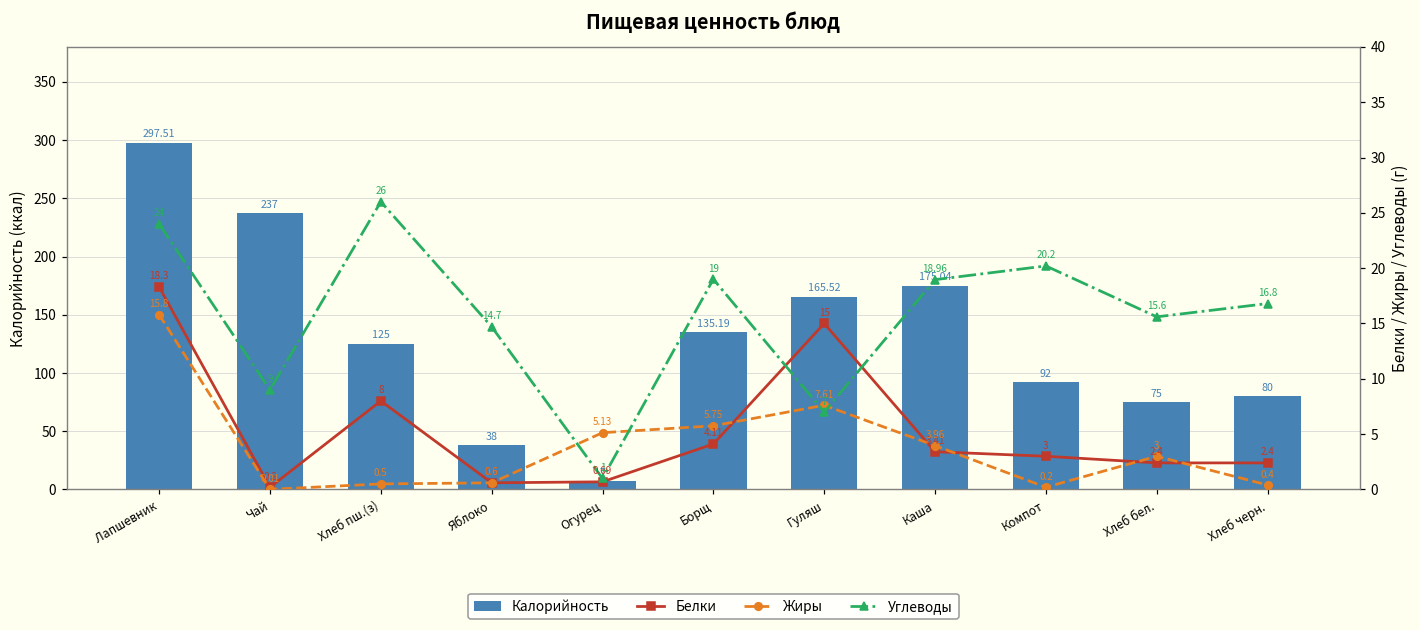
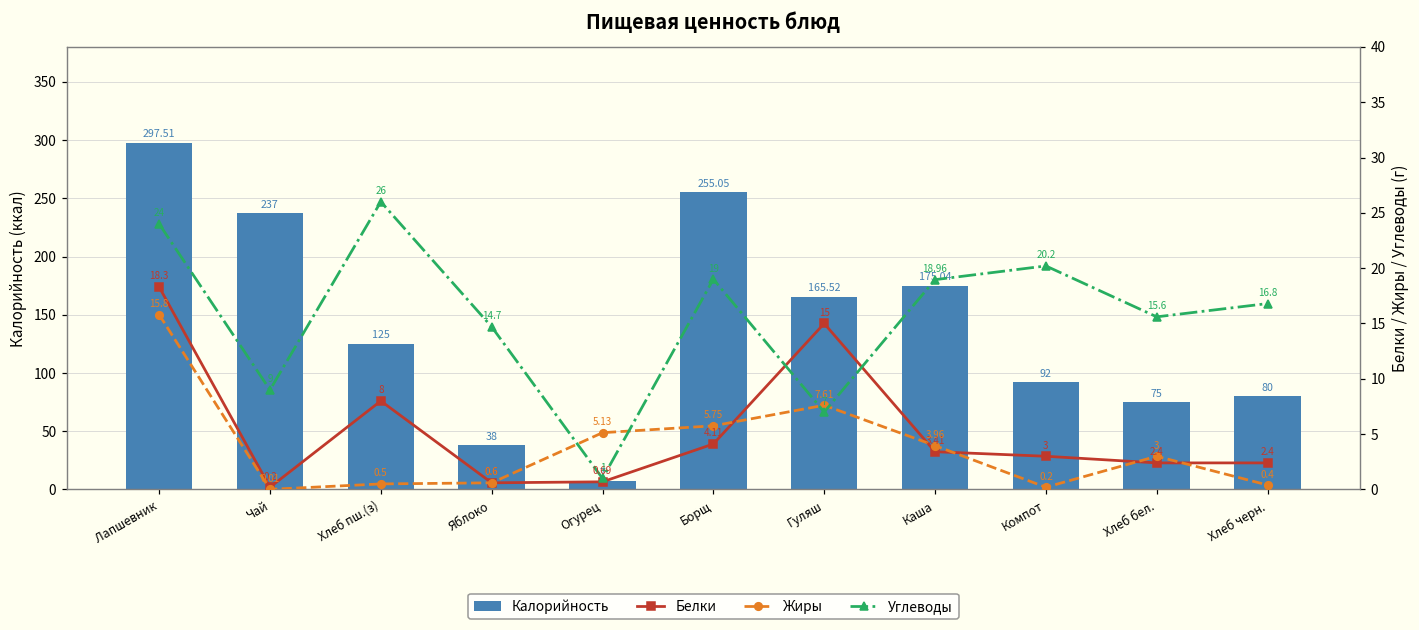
Калорийность, Борщ: 135.19 -> 255.05
